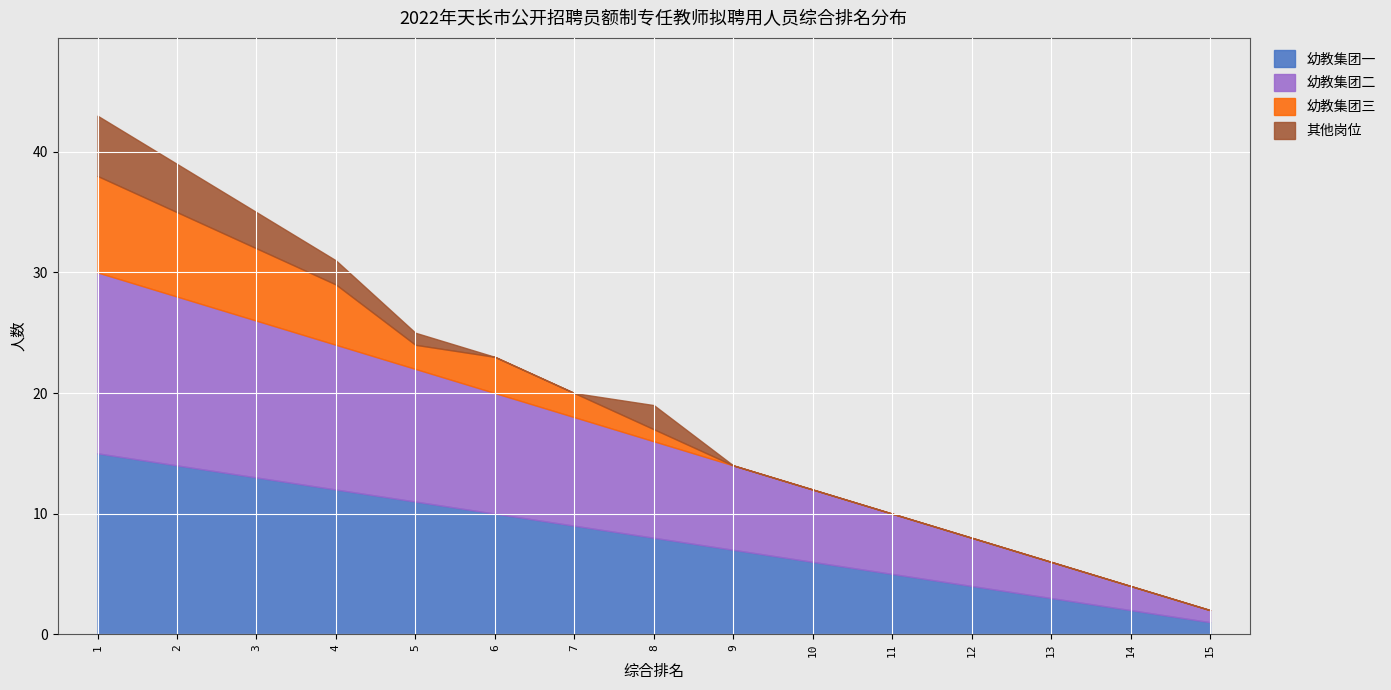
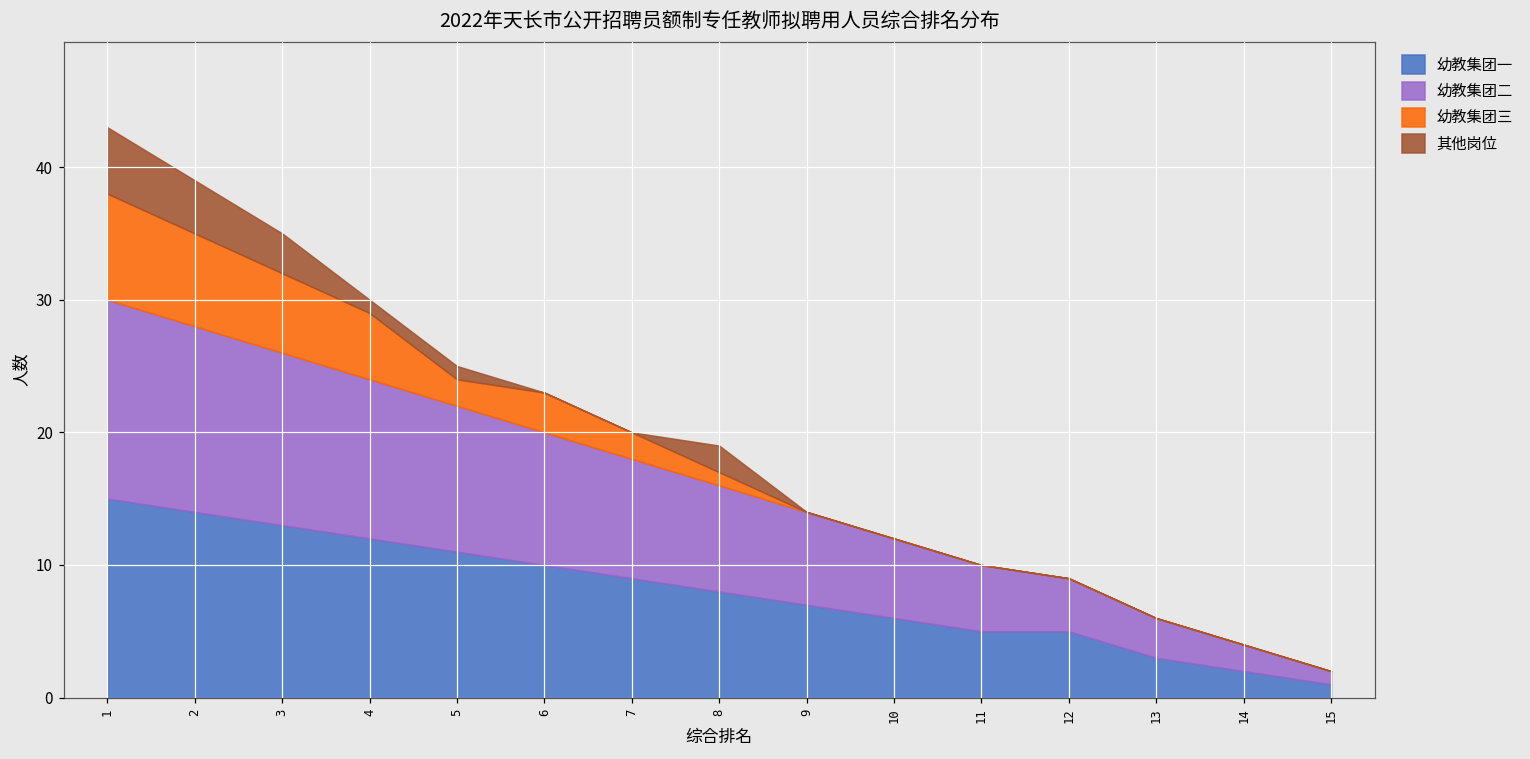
其他岗位, 4: 2 -> 1
幼教集团一, 12: 4 -> 5
